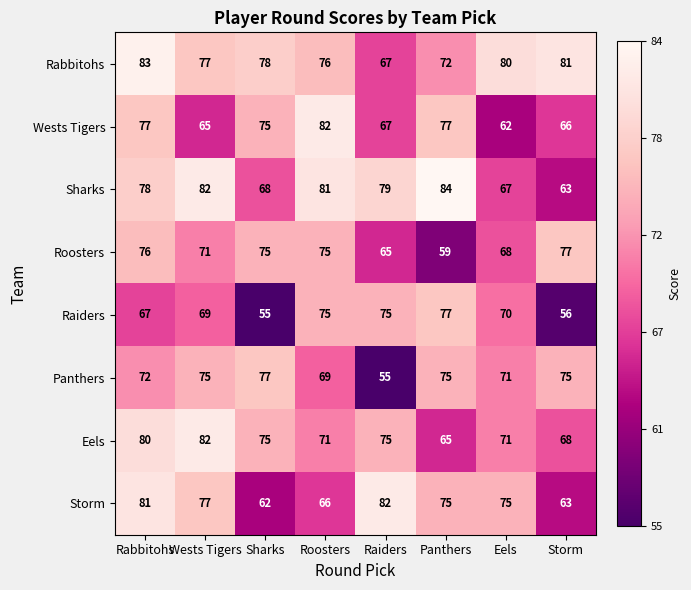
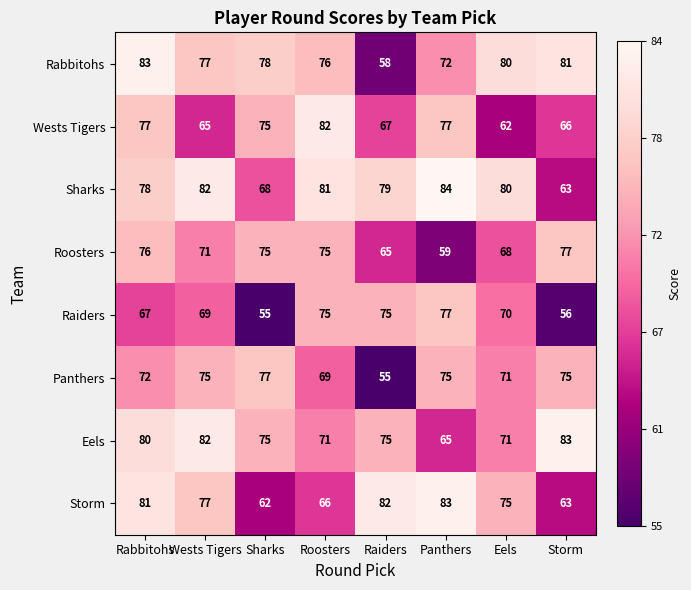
Rabbitohs, Raiders: 67 -> 58
Sharks, Eels: 67 -> 80
Eels, Storm: 68 -> 83
Storm, Panthers: 75 -> 83
